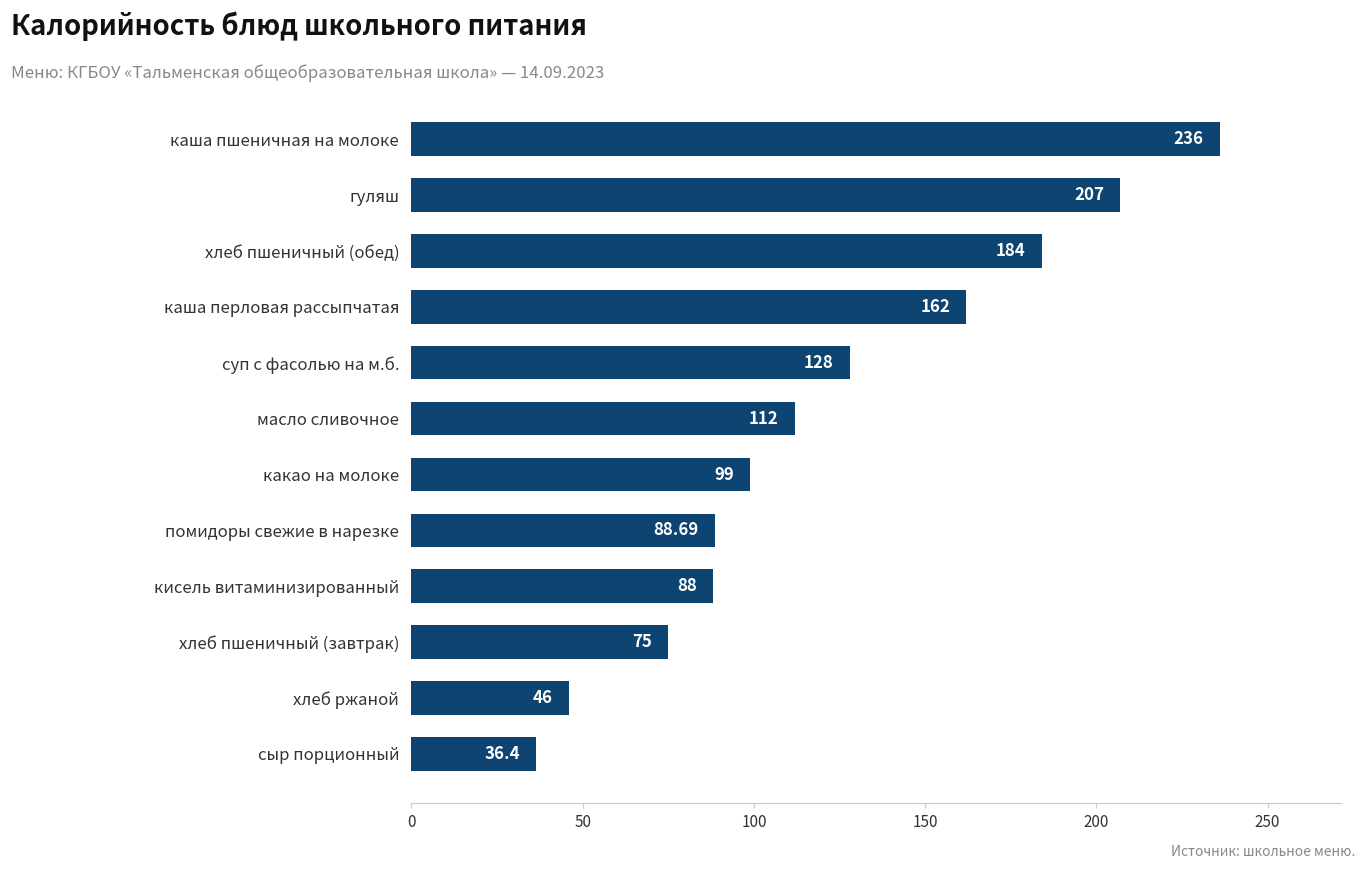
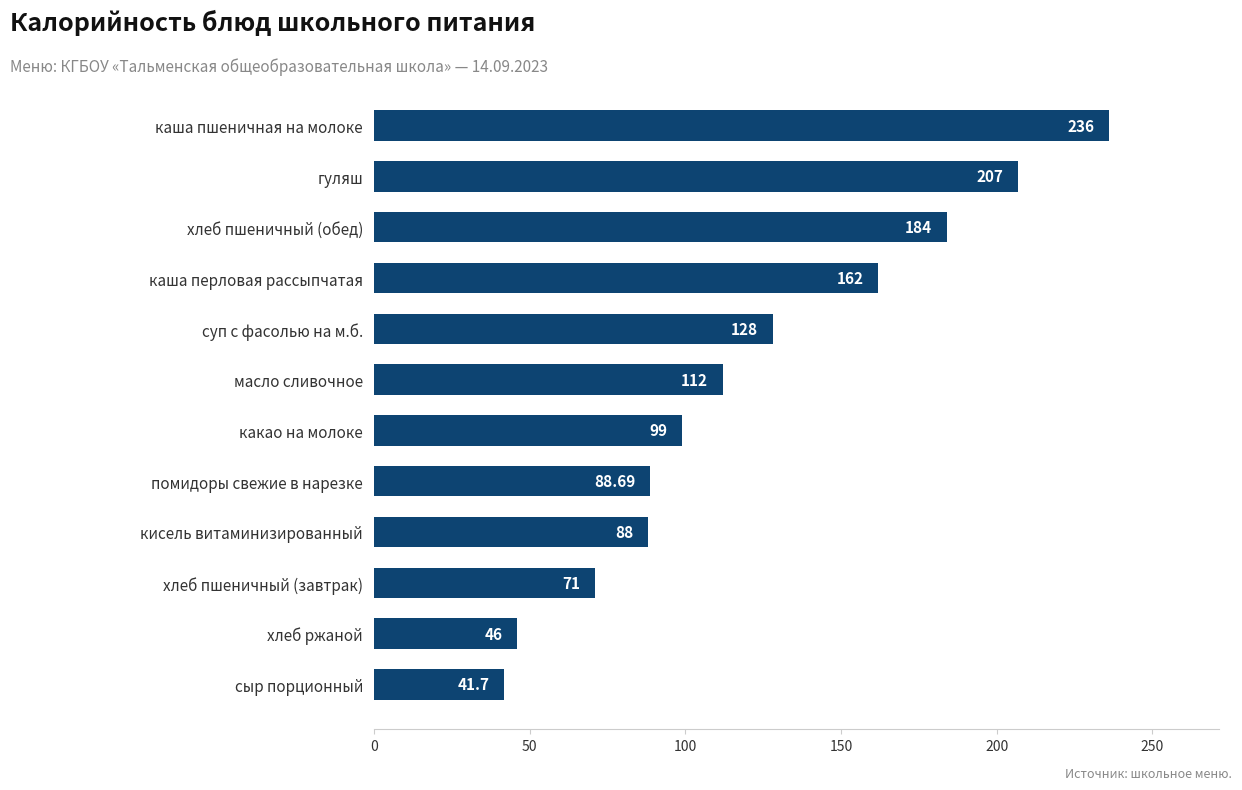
хлеб пшеничный (завтрак): 75 -> 71
сыр порционный: 36.4 -> 41.7
